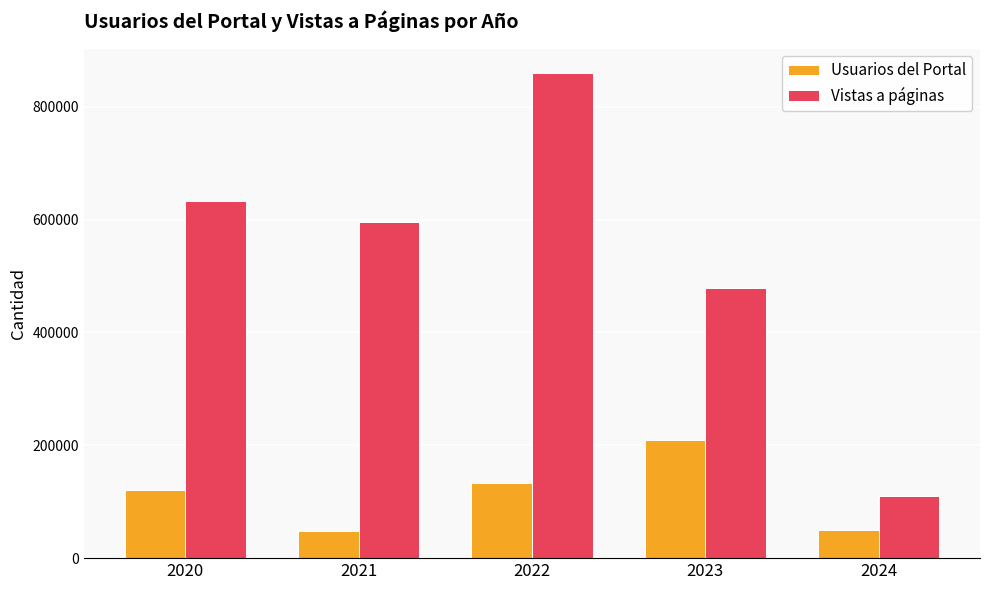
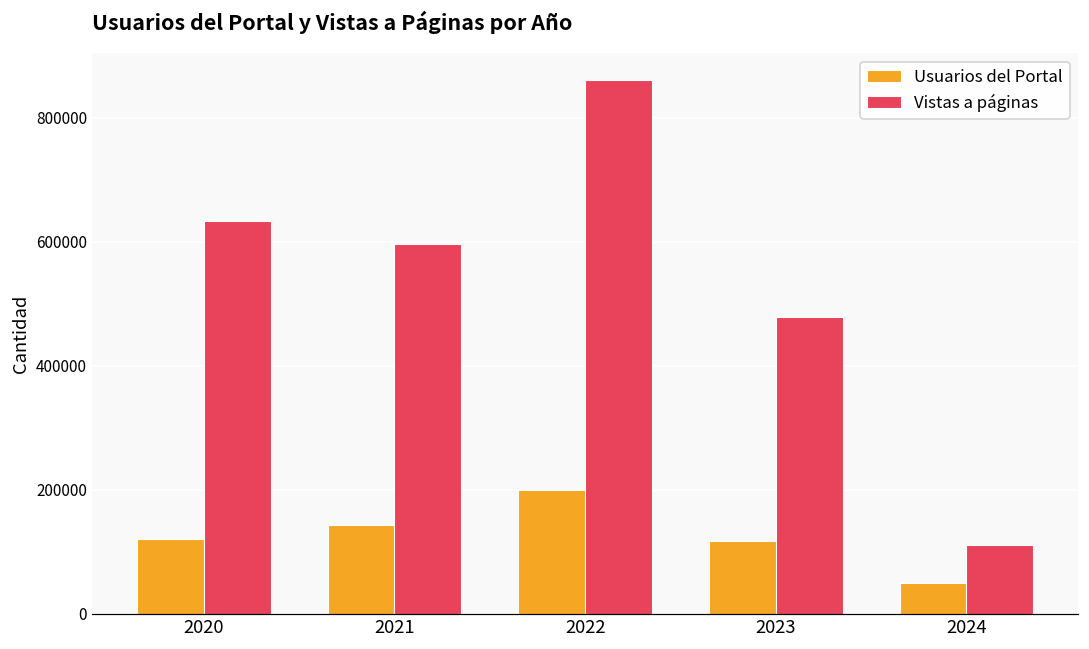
Usuarios del Portal, 2021: 50000 -> 140000
Usuarios del Portal, 2022: 130000 -> 200000
Usuarios del Portal, 2023: 210000 -> 120000
